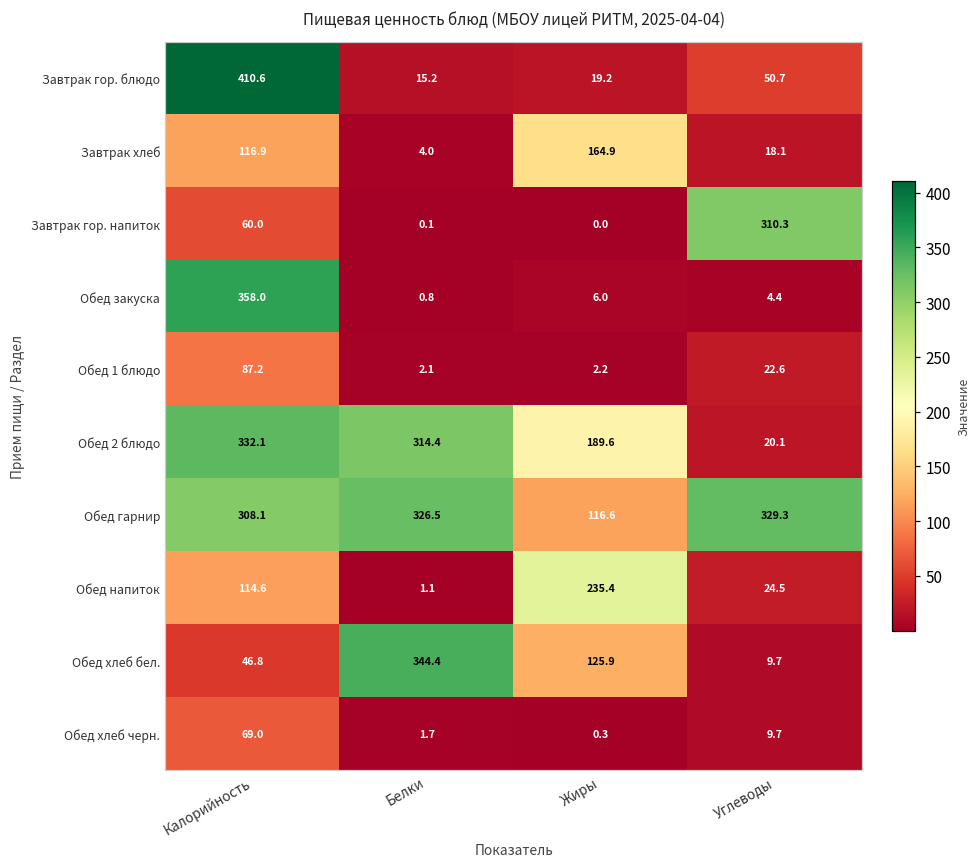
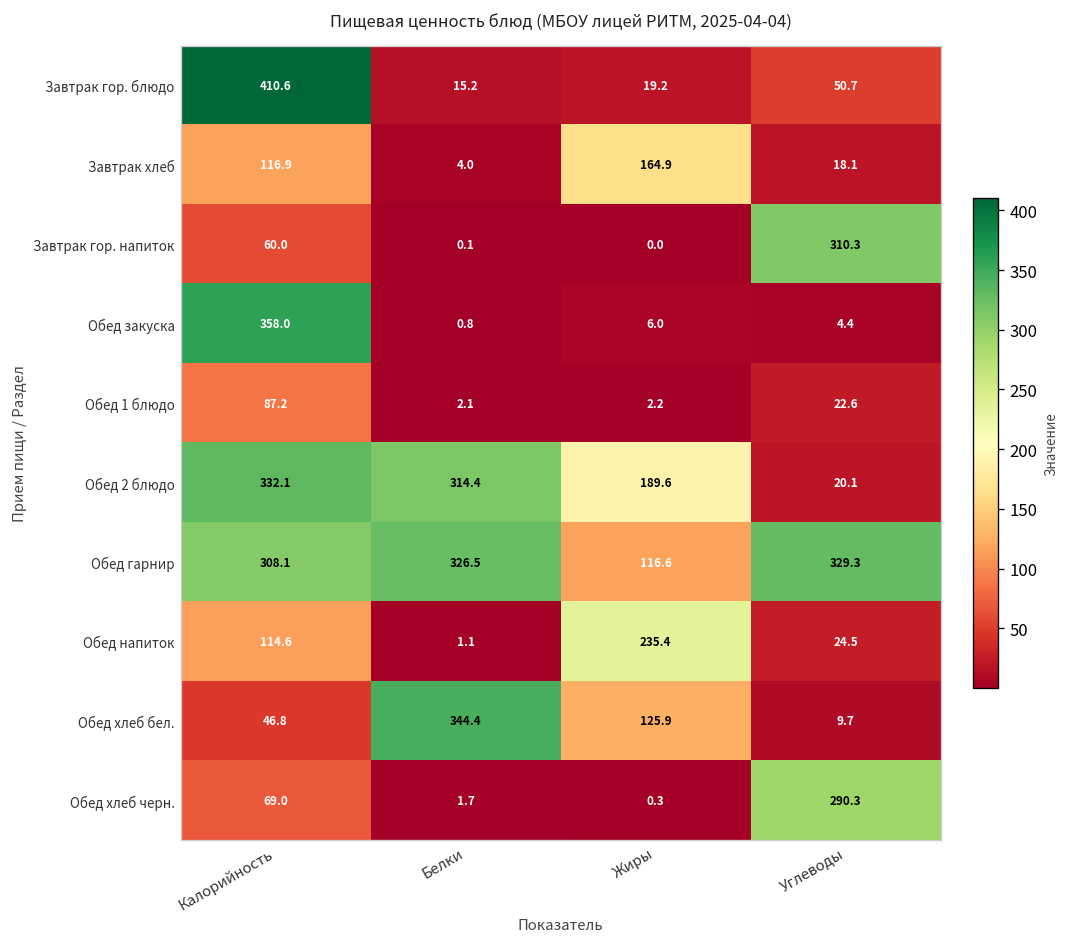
Обед хлеб черн., Углеводы: 9.7 -> 290.3
